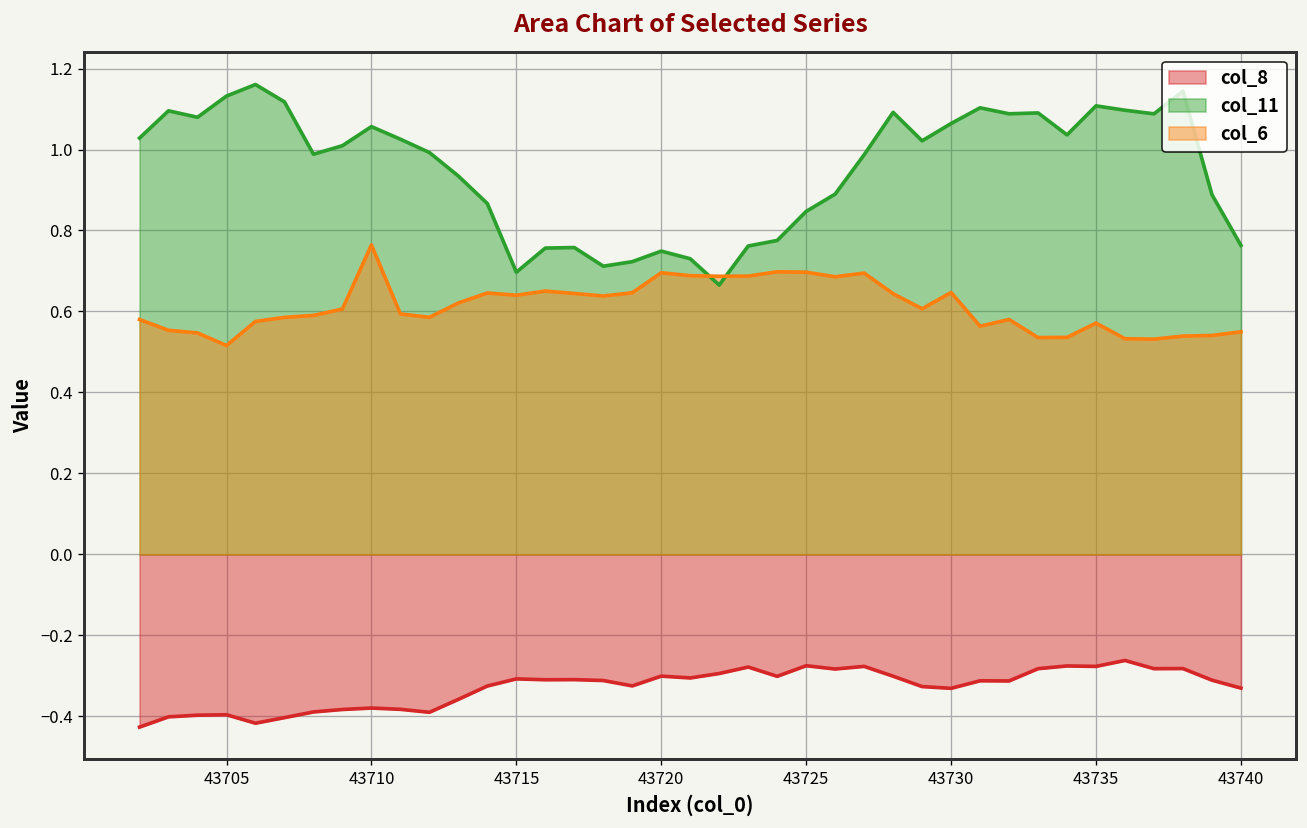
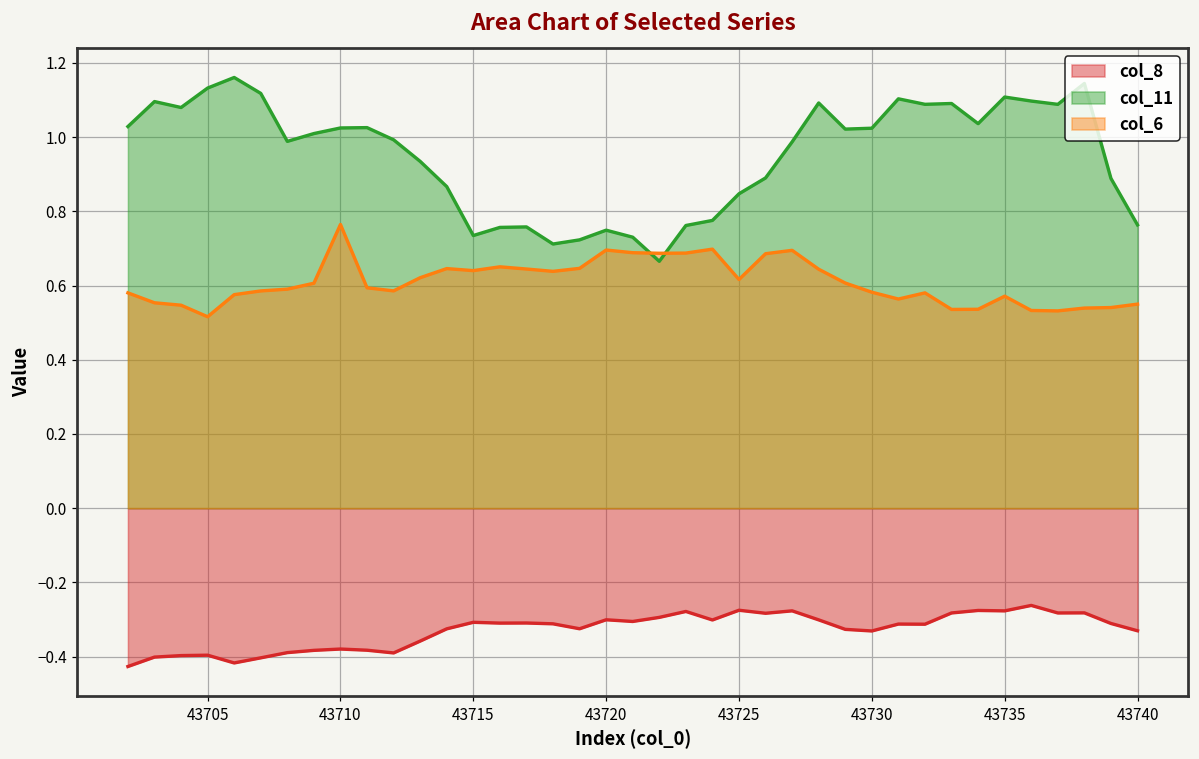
col_11, 43710: 1.06 -> 1.02
col_11, 43715: 0.70 -> 0.73
col_6, 43725: 0.70 -> 0.62
col_11, 43730: 1.06 -> 1.02
col_6, 43730: 0.65 -> 0.58
